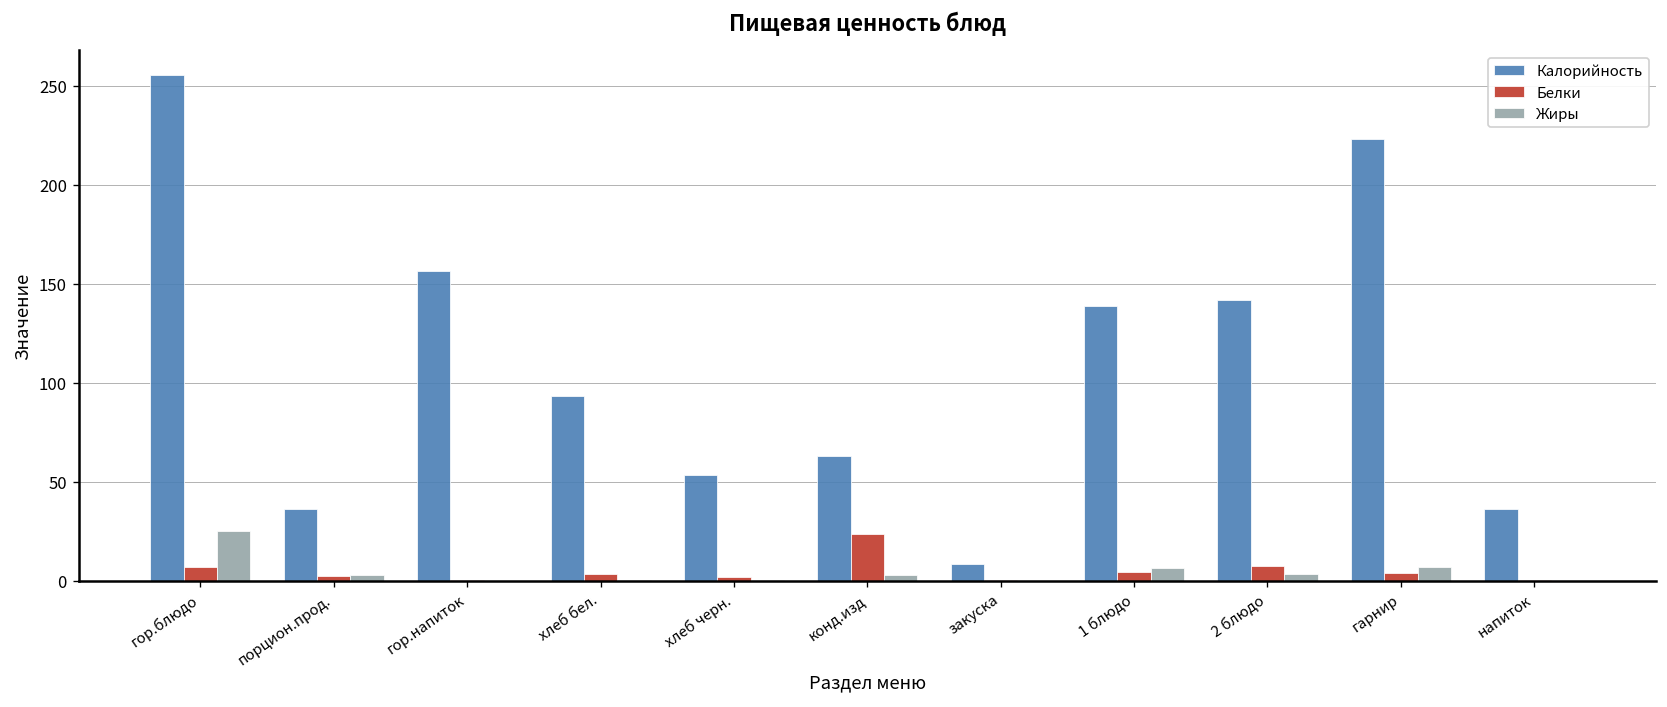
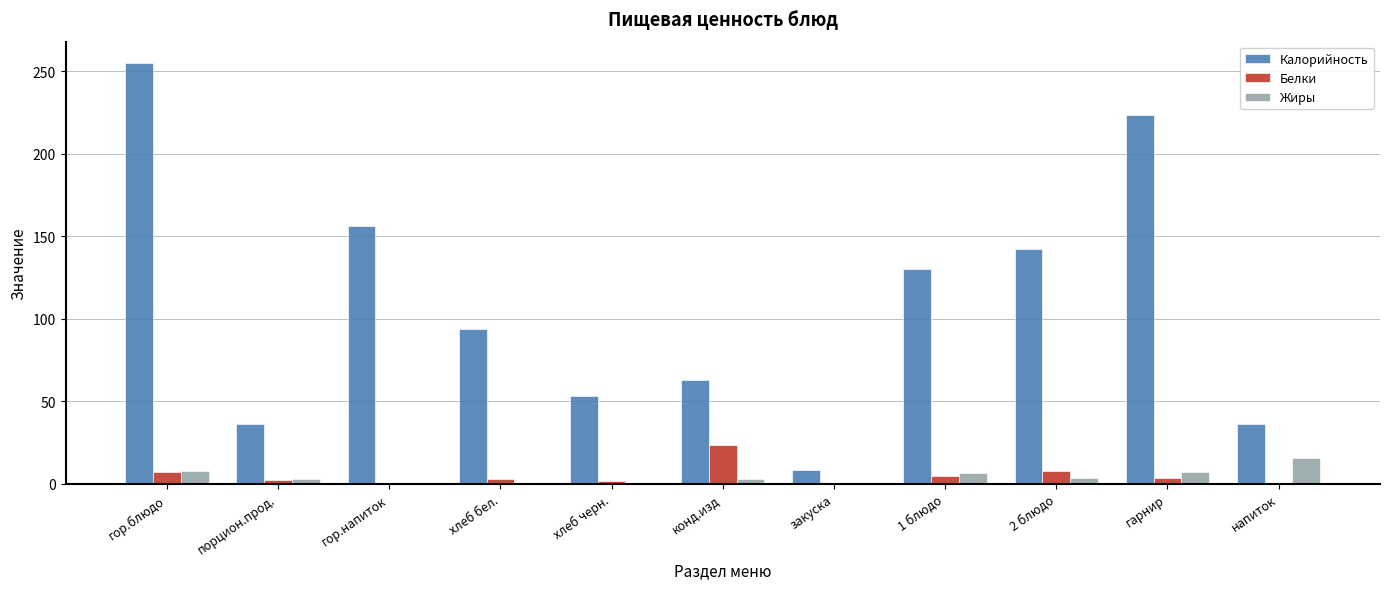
Жиры, гор.блюдо: 25 -> 8
Калорийность, 1 блюдо: 139 -> 130
Жиры, напиток: 0 -> 16
